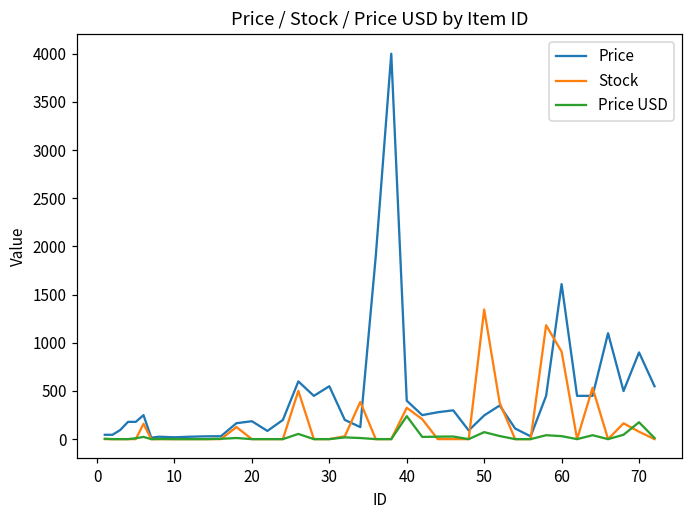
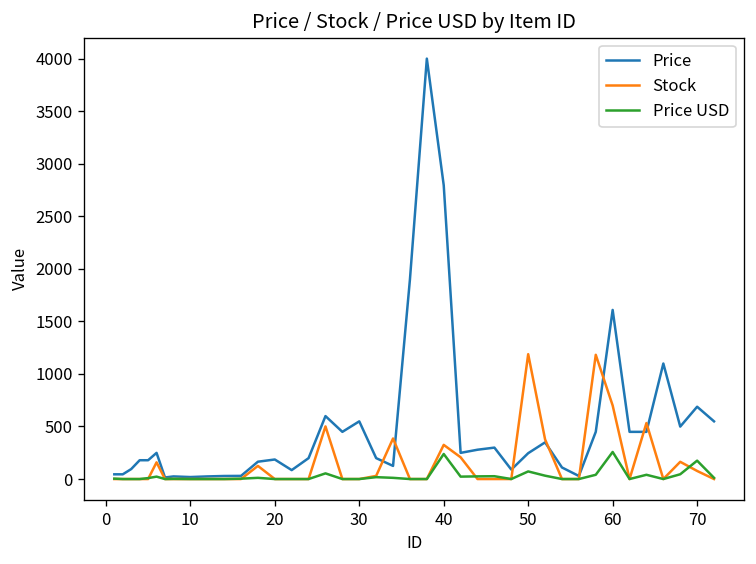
Price, 40: 400 -> 2800
Stock, 50: 1300 -> 1200
Stock, 60: 900 -> 700
Price USD, 60: 0 -> 300
Price, 70: 900 -> 700
